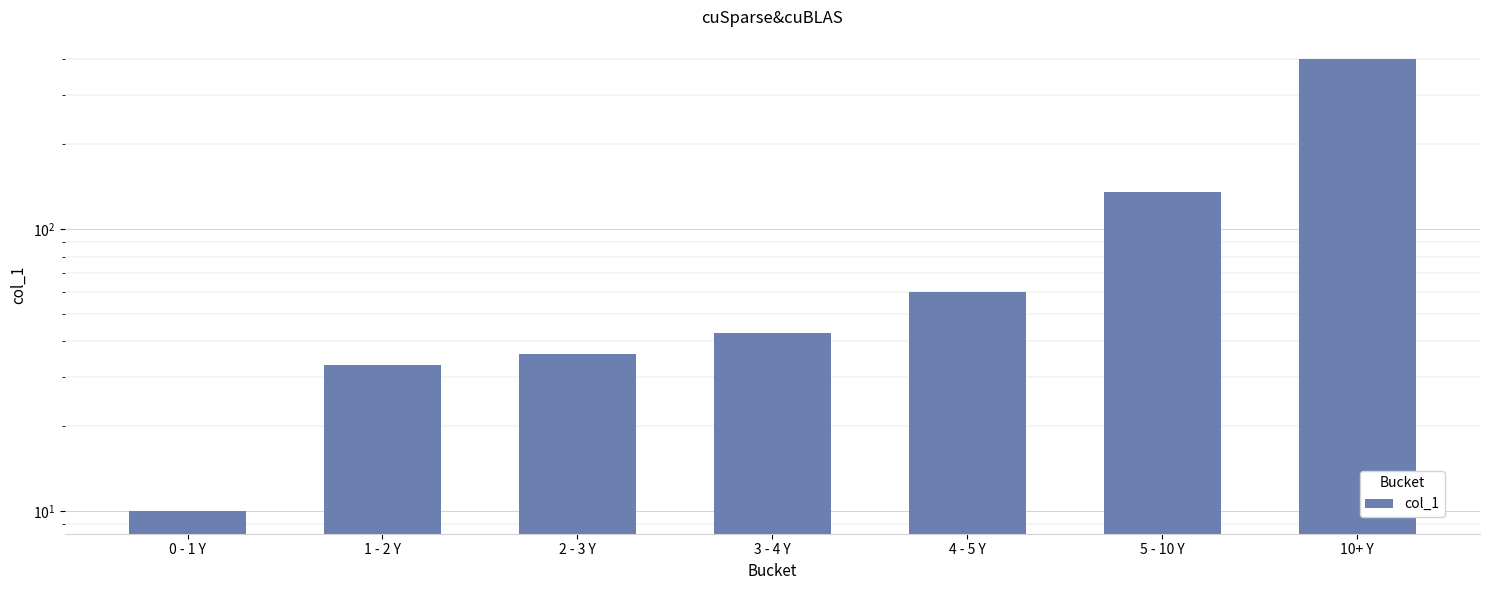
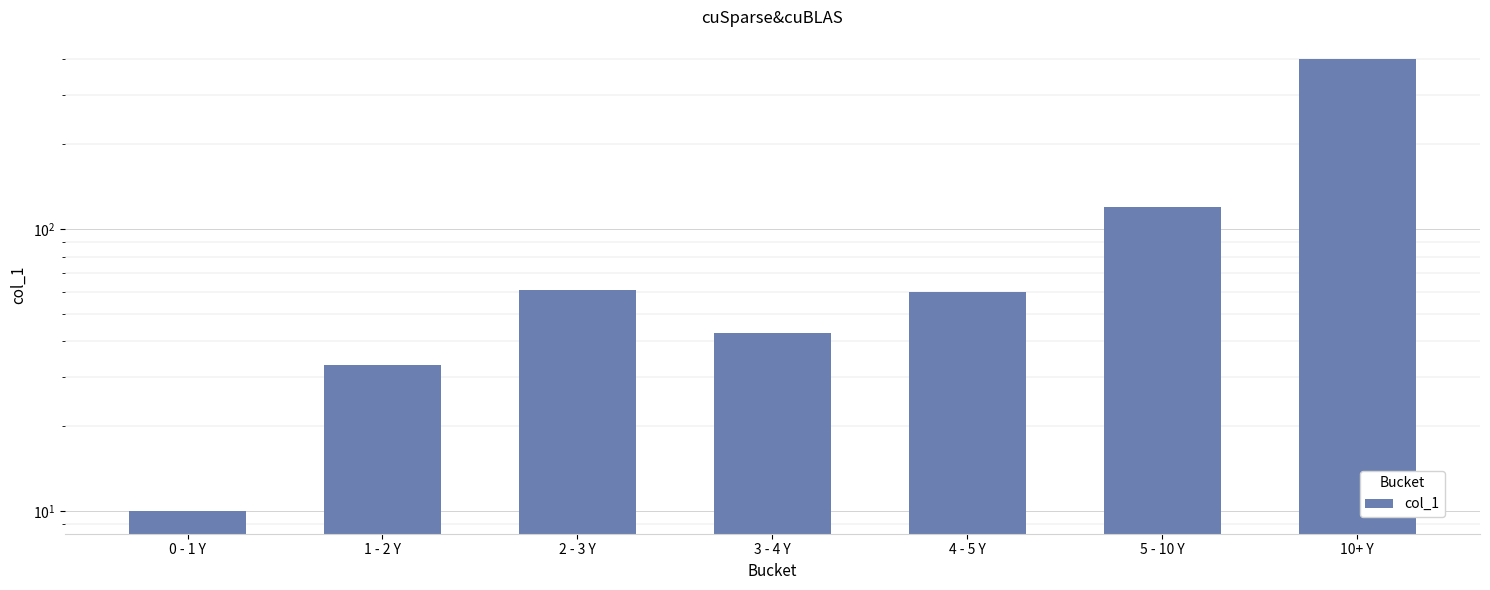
2 - 3 Y: 36 -> 61
5 - 10 Y: 140 -> 120
